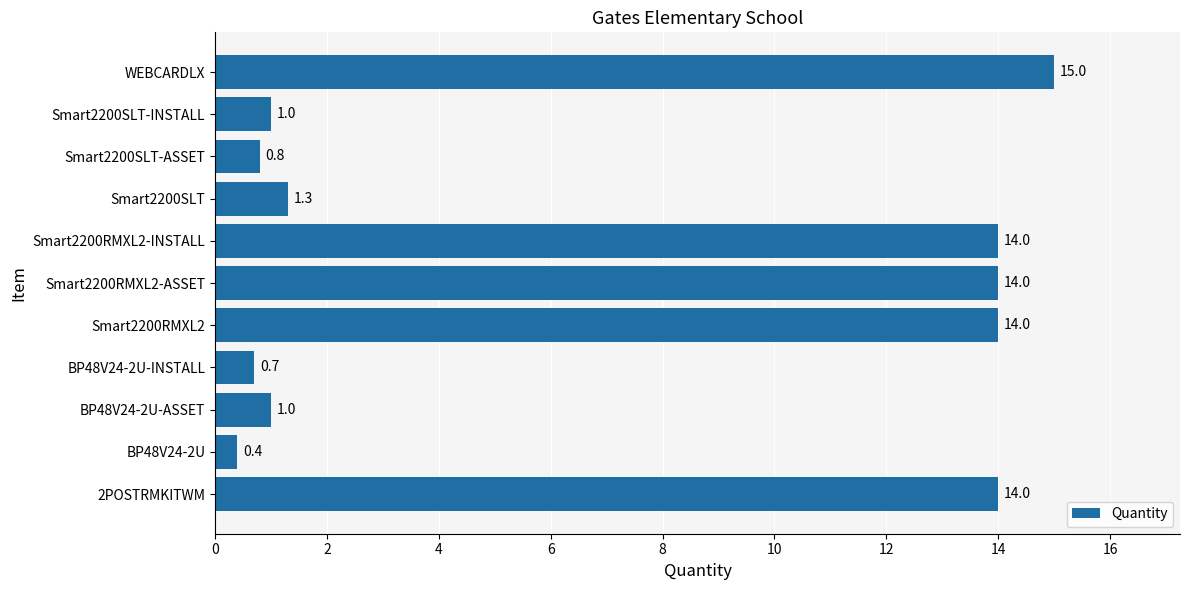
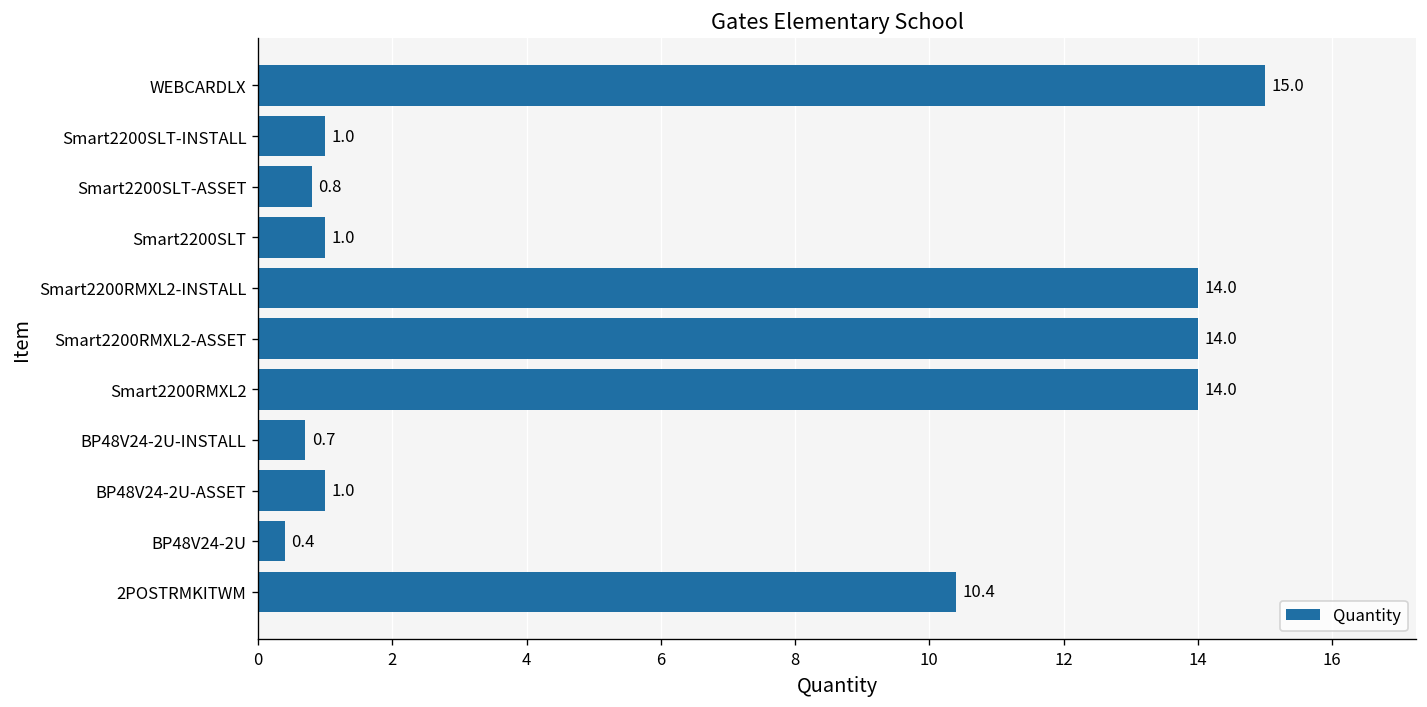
Smart2200SLT: 1.3 -> 1.0
2POSTRMKITWM: 14.0 -> 10.4
